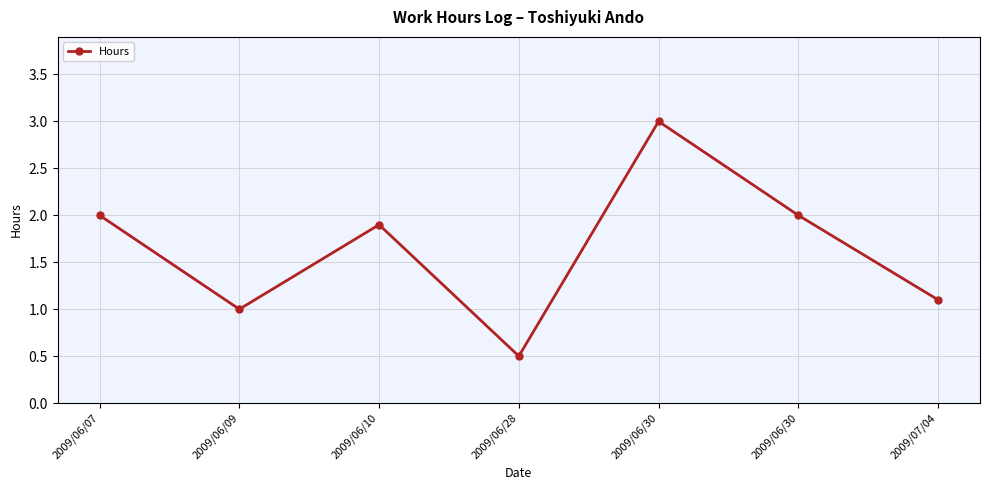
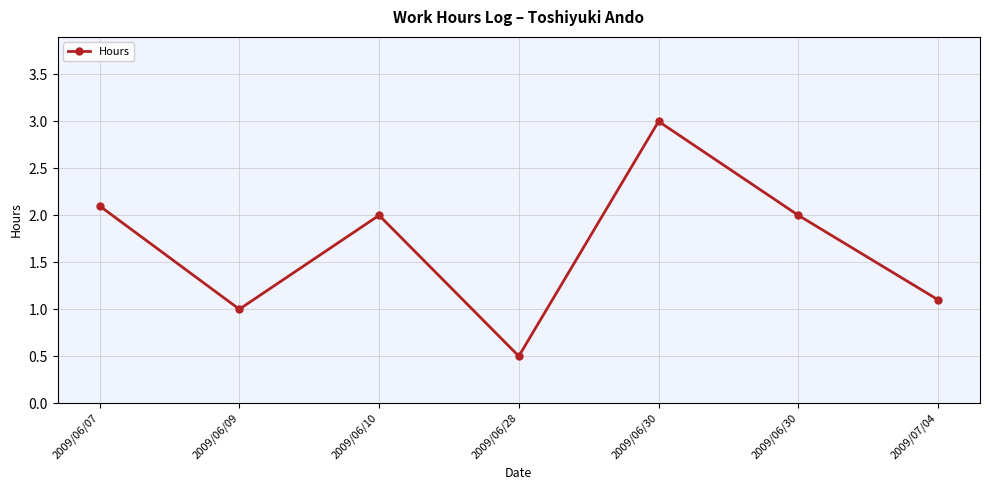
2009/06/07: 2.0 -> 2.1
2009/06/10: 1.9 -> 2.0
